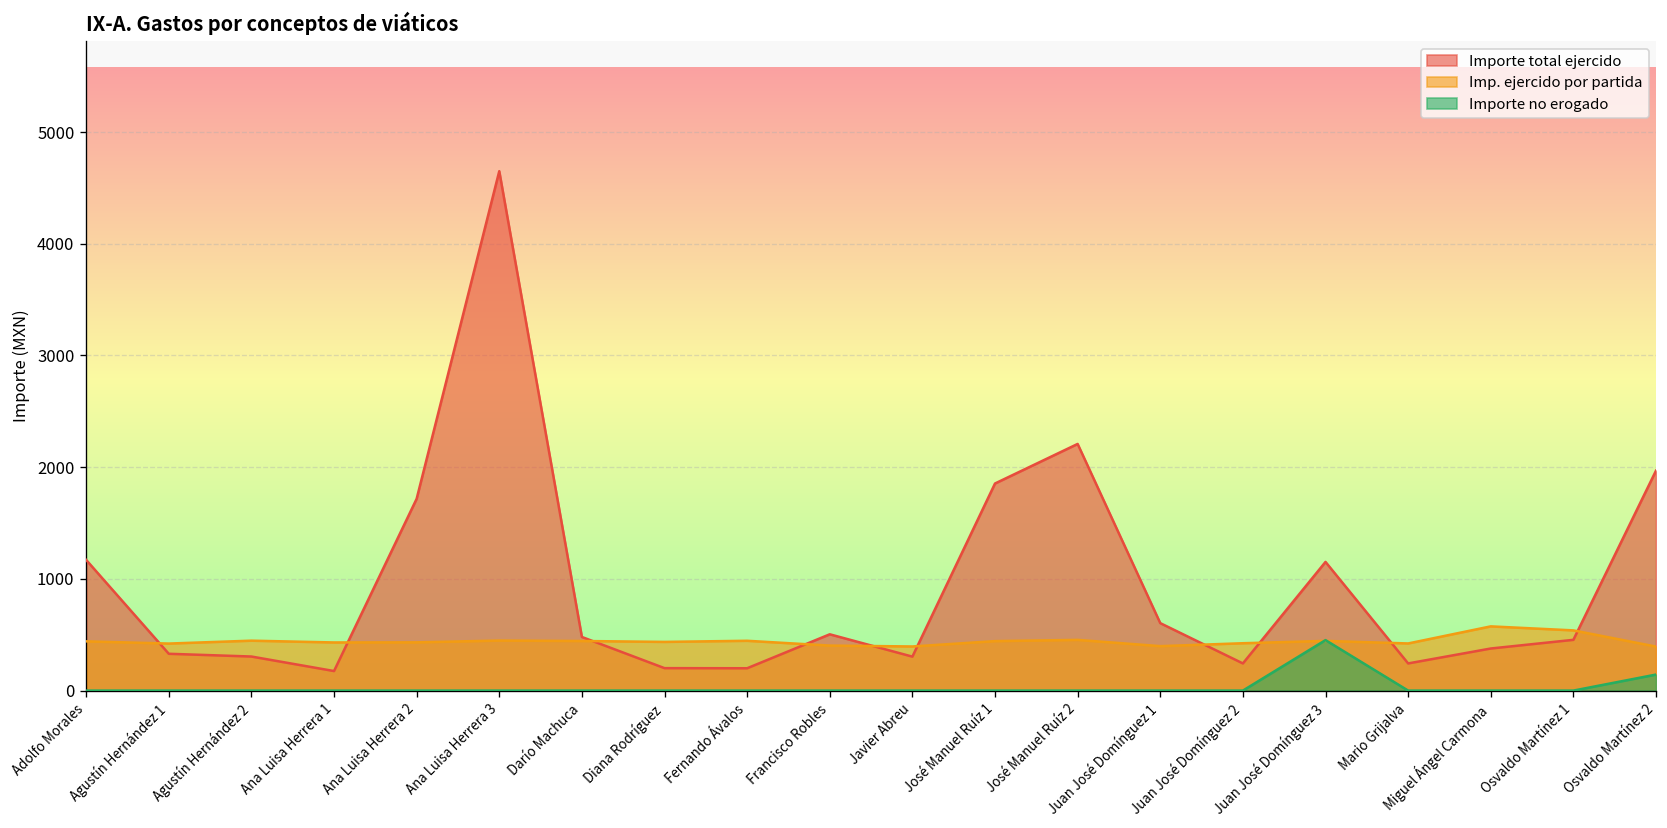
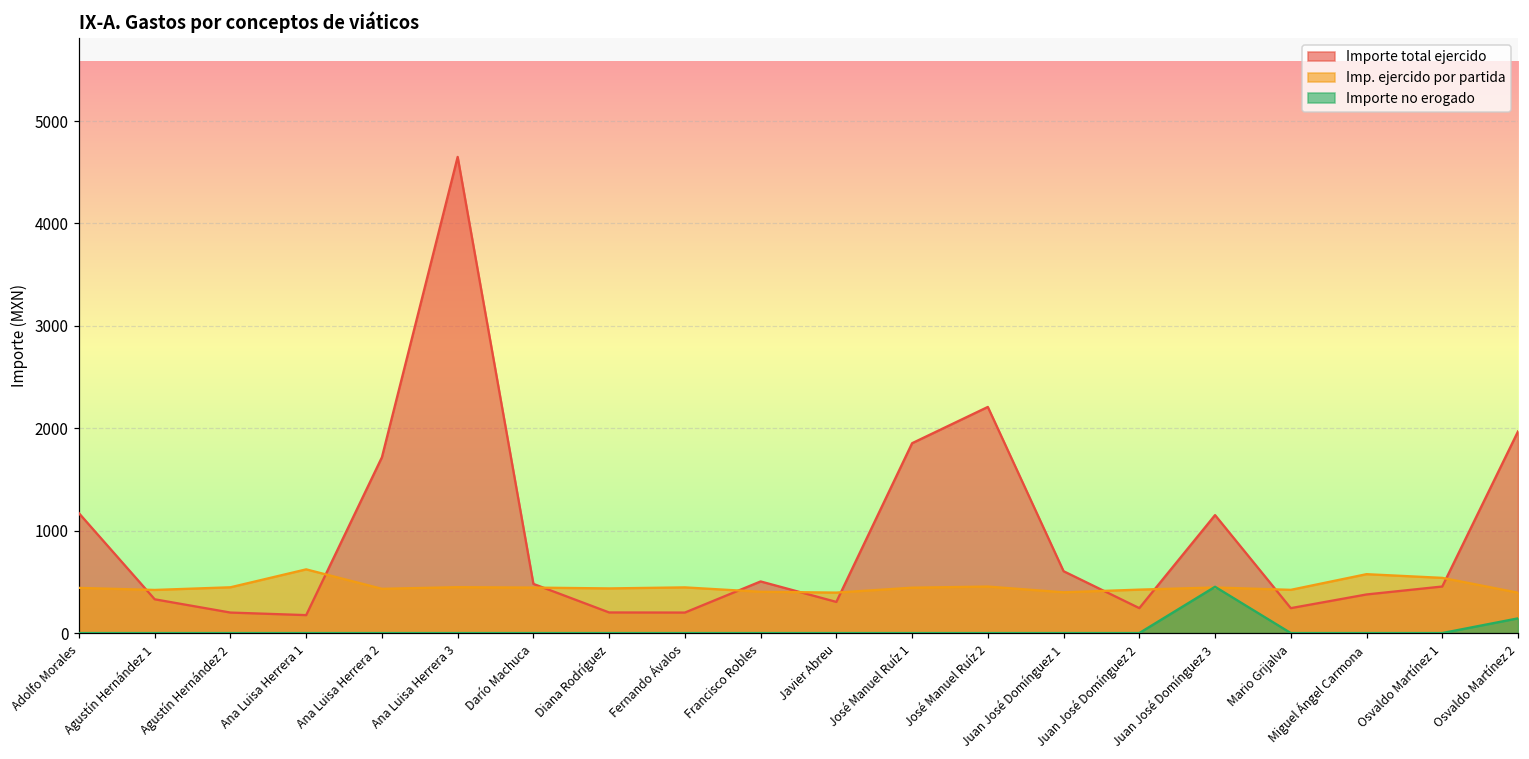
Importe total ejercido, Agustín Hernández 2: 300 -> 200
Imp. ejercido por partida, Ana Luisa Herrera 1: 400 -> 600
